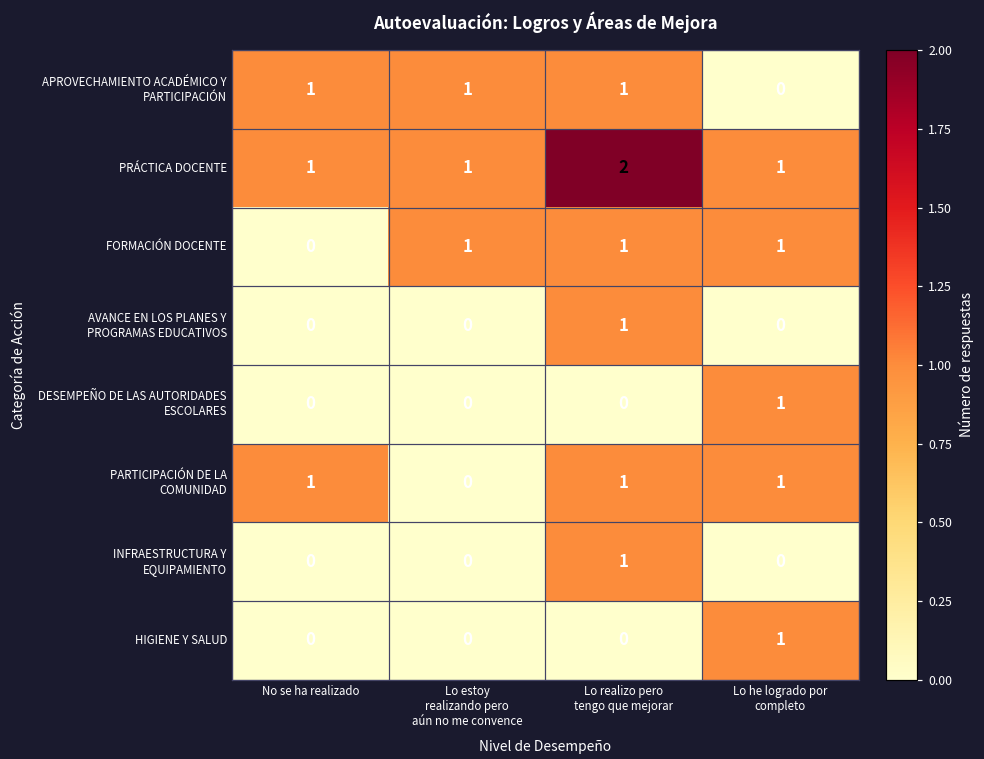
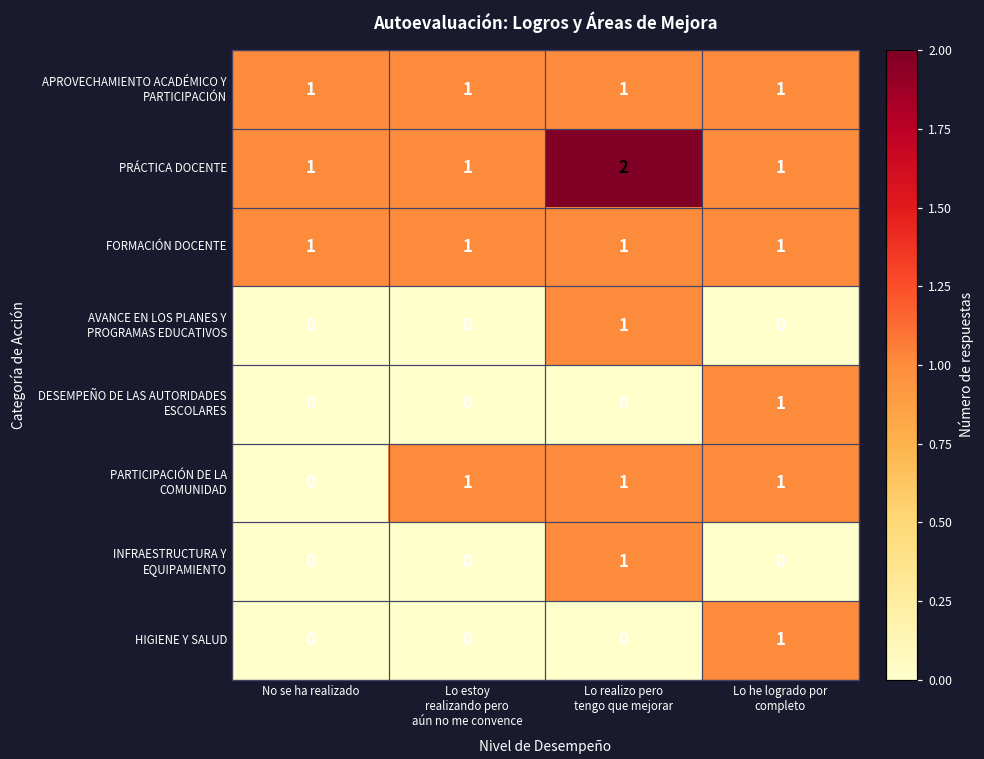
APROVECHAMIENTO ACADÉMICO Y PARTICIPACIÓN, Lo he logrado por completo: 0 -> 1
FORMACIÓN DOCENTE, No se ha realizado: 0 -> 1
PARTICIPACIÓN DE LA COMUNIDAD, No se ha realizado: 1 -> 0
PARTICIPACIÓN DE LA COMUNIDAD, Lo estoy realizando pero aún no me convence: 0 -> 1
